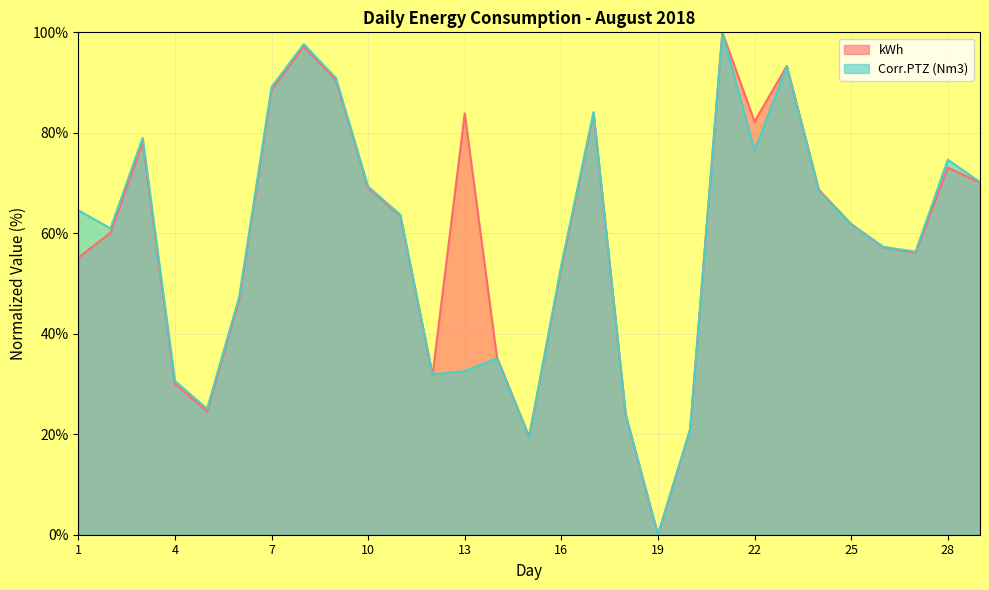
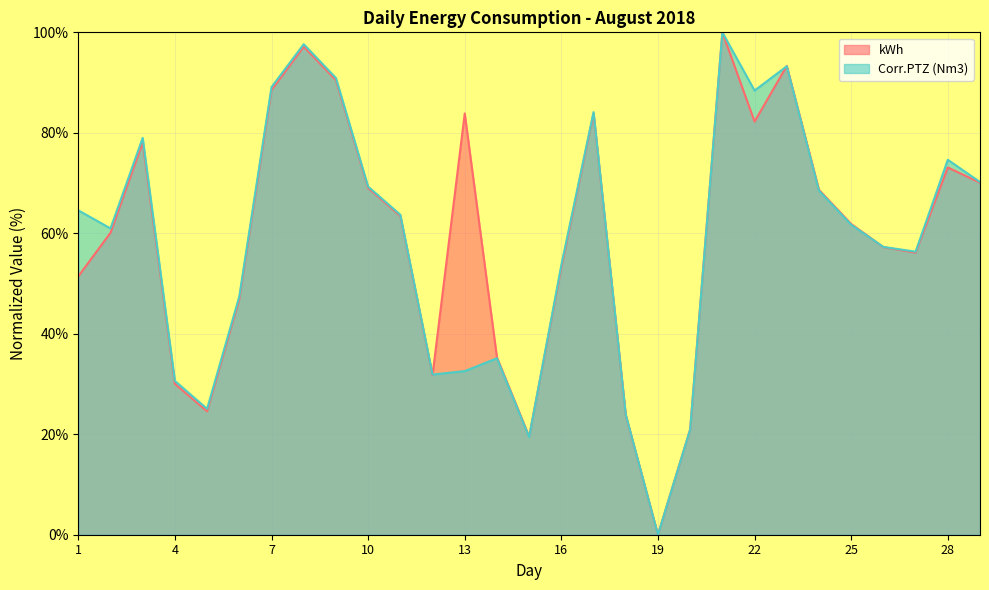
kWh, 1: 55% -> 51%
Corr.PTZ (Nm3), 22: 76% -> 88%
